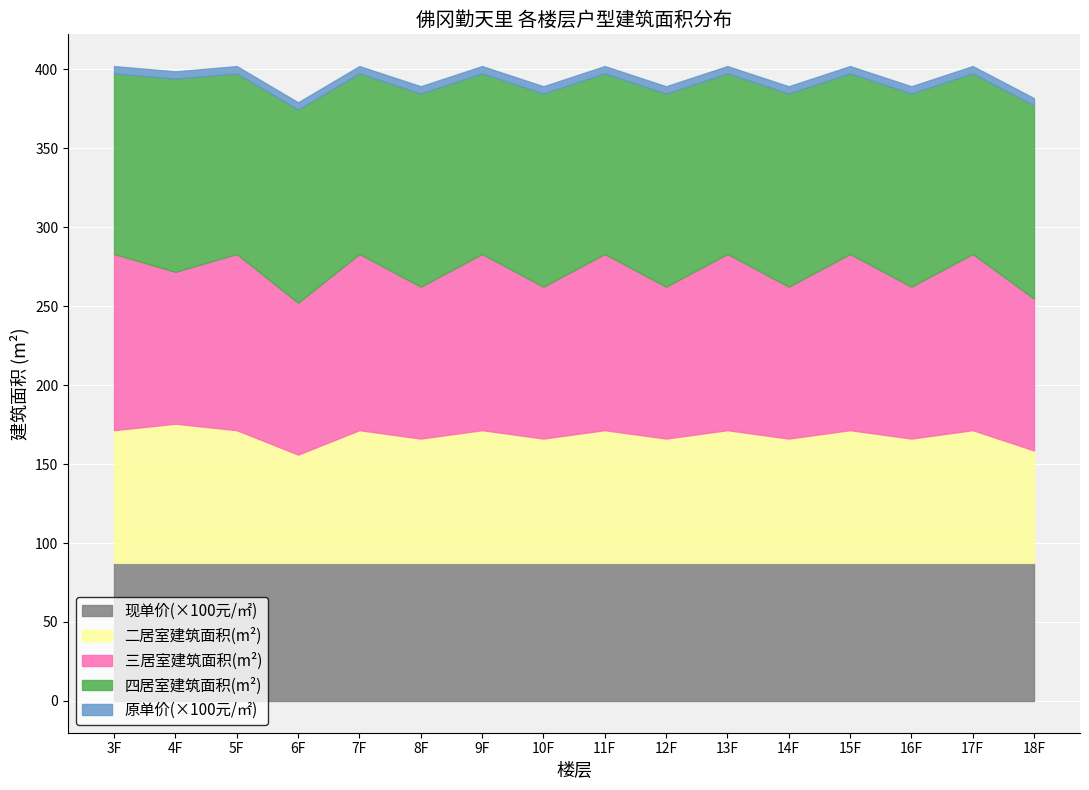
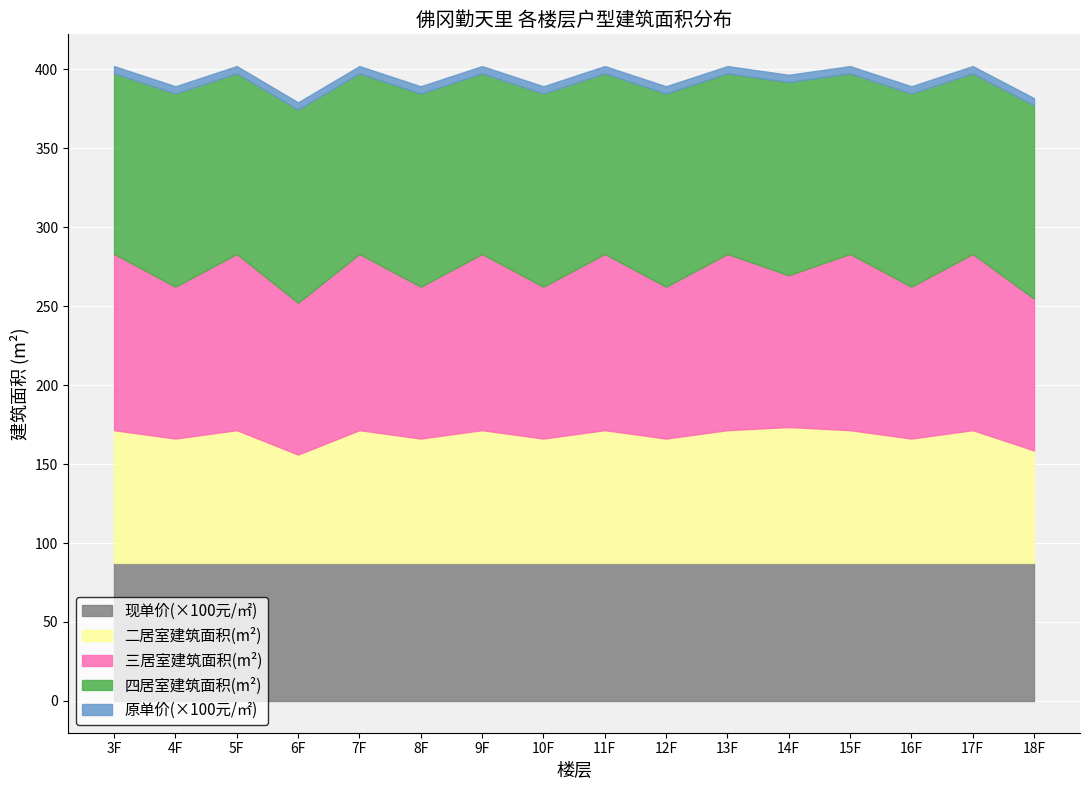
二居室建筑面积(m²), 4F: 88 -> 79
二居室建筑面积(m²), 14F: 79 -> 86
